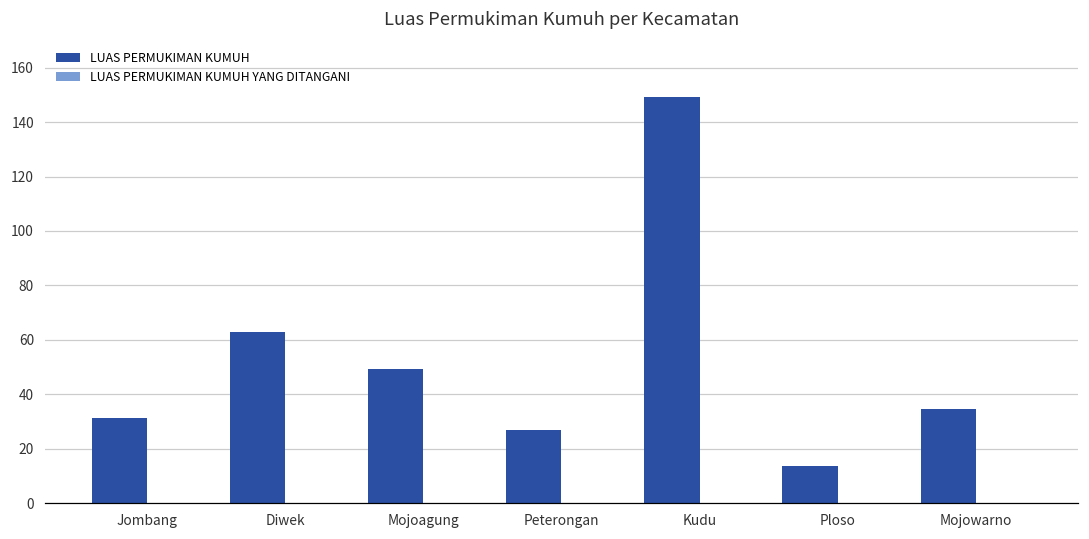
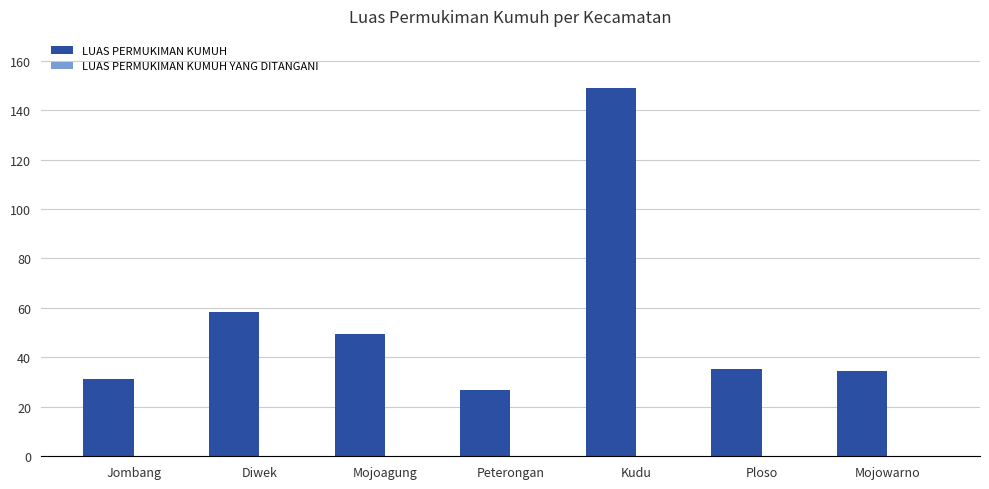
LUAS PERMUKIMAN KUMUH, Diwek: 63 -> 58
LUAS PERMUKIMAN KUMUH, Ploso: 14 -> 35
